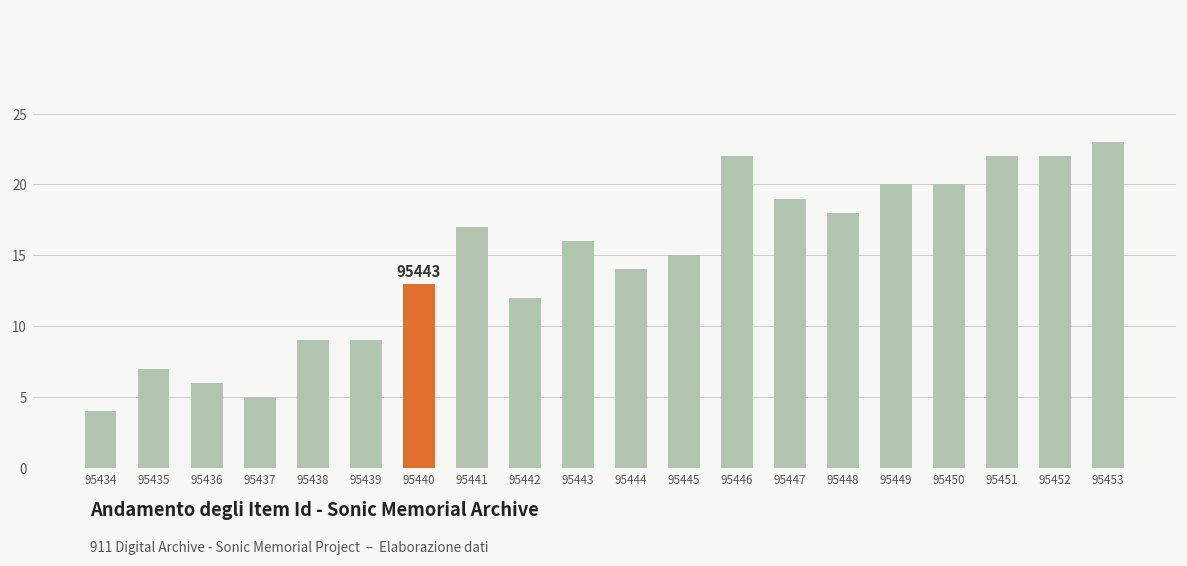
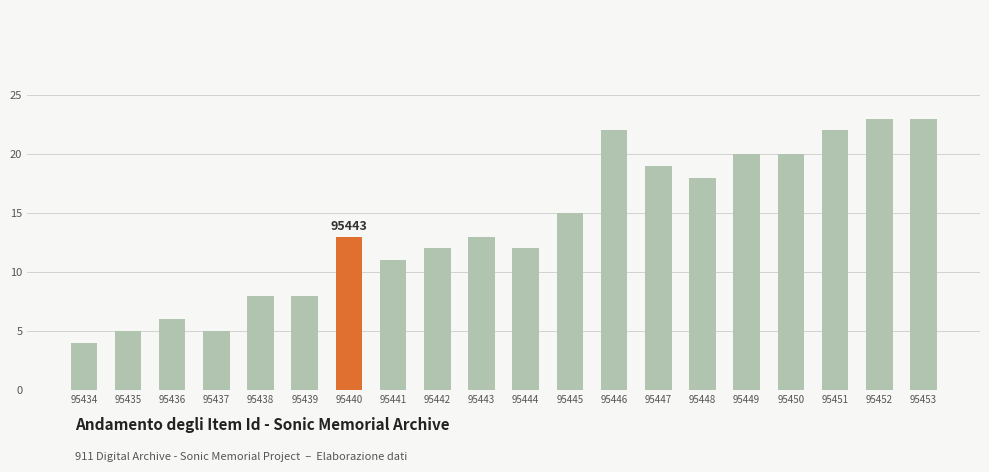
95435: 7.0 -> 5.0
95438: 9.0 -> 8.0
95439: 9.0 -> 8.0
95441: 17.0 -> 11.0
95443: 16.0 -> 13.0
95444: 14.0 -> 12.0
95452: 22.0 -> 23.0
